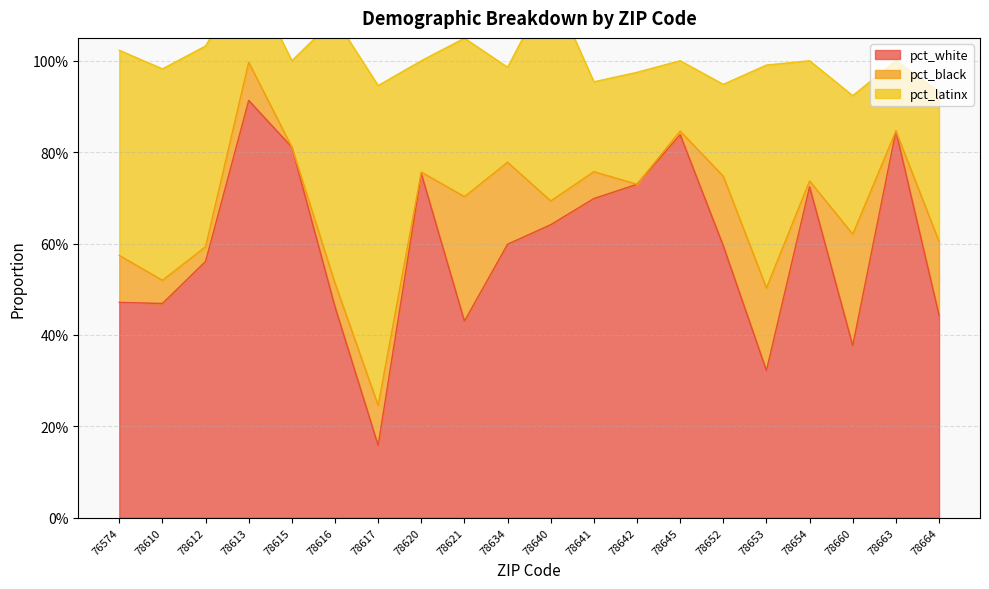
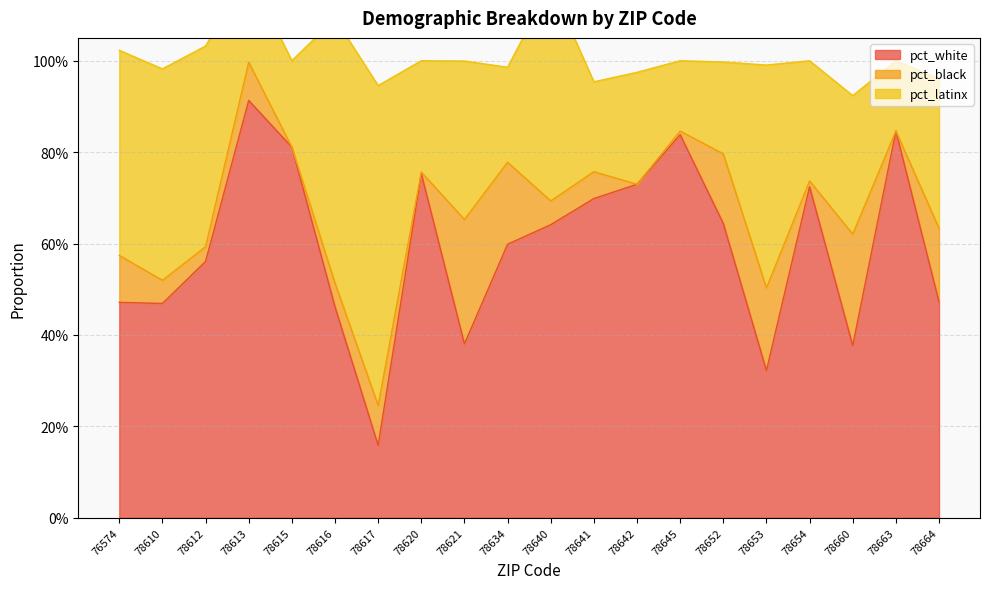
pct_white, 78621: 43% -> 38%
pct_white, 78652: 59% -> 64%
pct_white, 78664: 44% -> 47%
